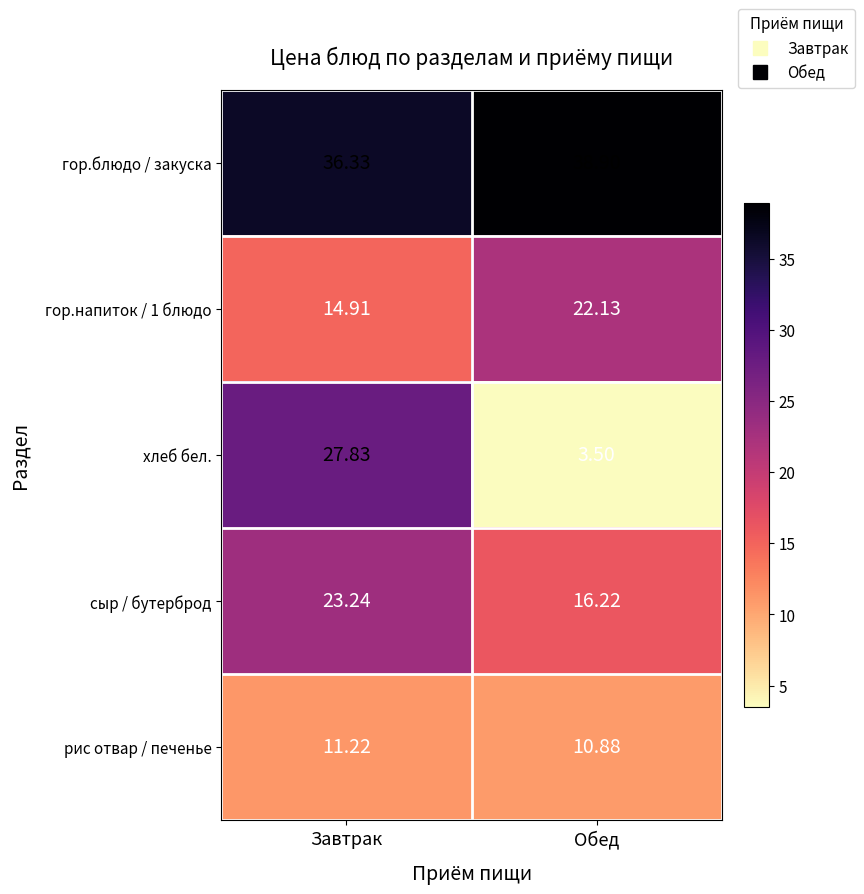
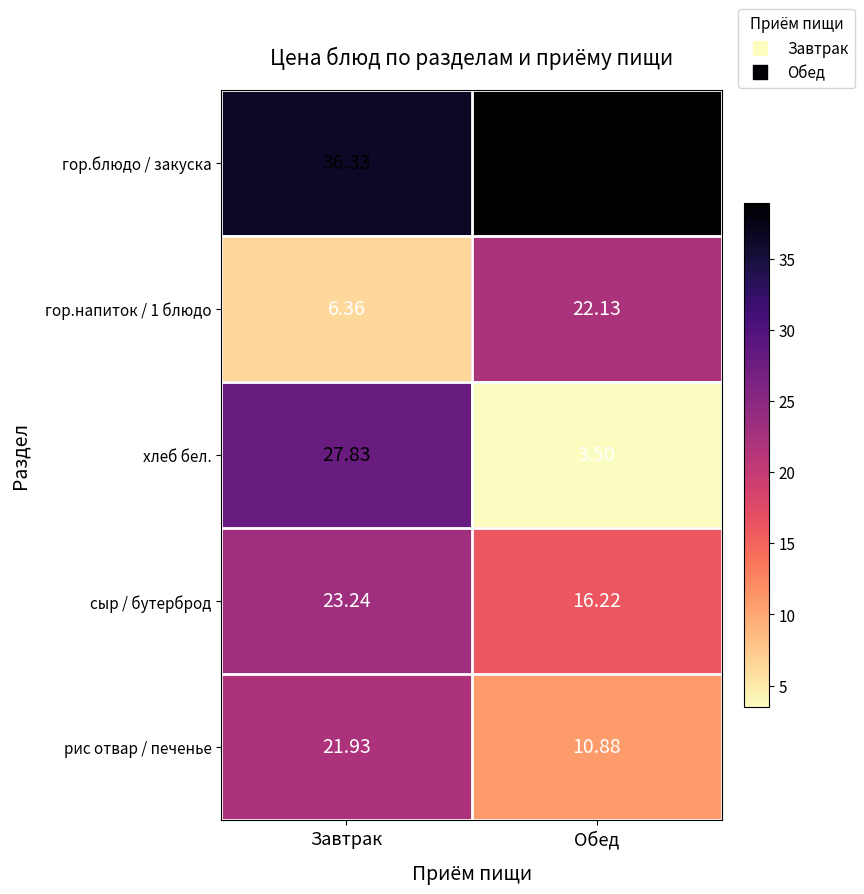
гор.напиток / 1 блюдо, Завтрак: 14.91 -> 6.36
рис отвар / печенье, Завтрак: 11.22 -> 21.93
